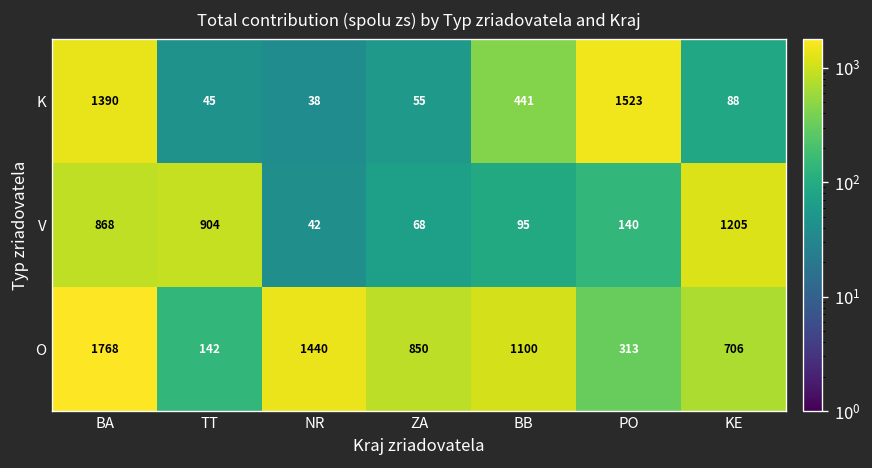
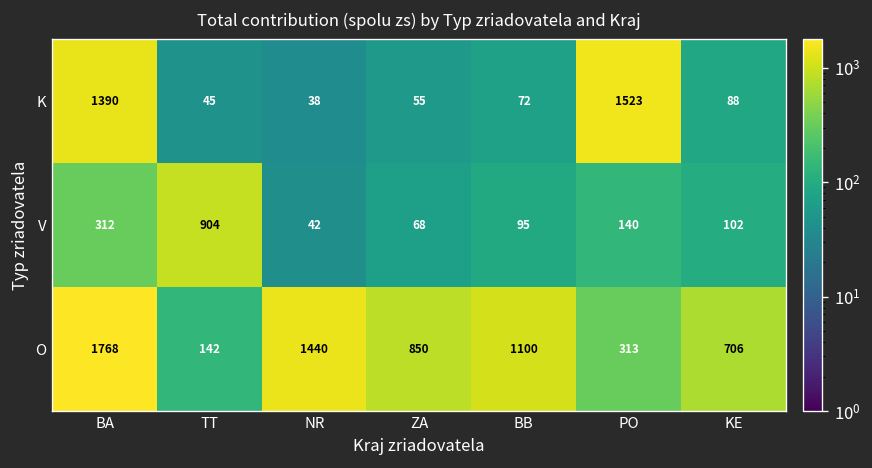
K, BB: 441 -> 72
V, BA: 868 -> 312
V, KE: 1205 -> 102
